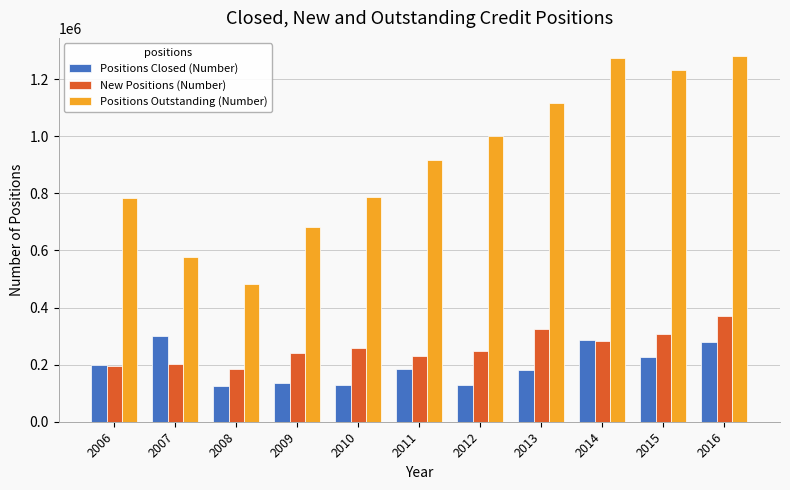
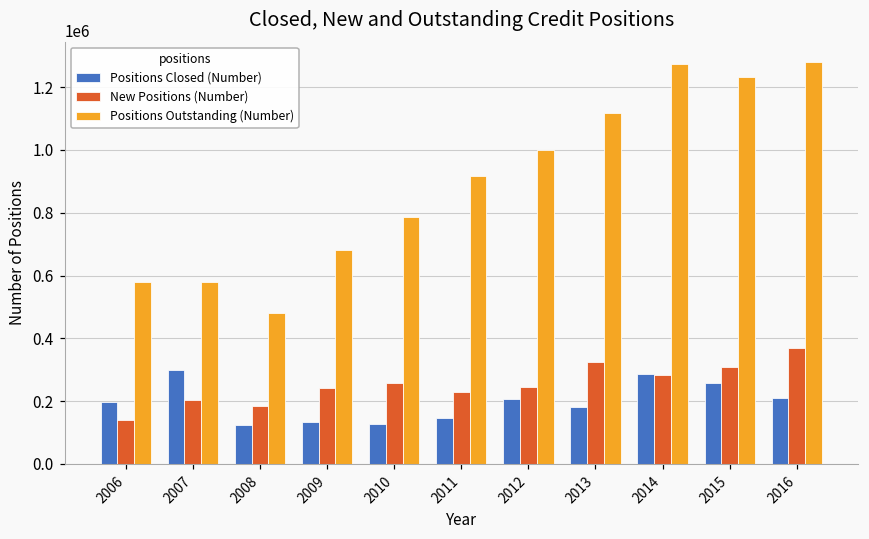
New Positions (Number), 2006: 200000 -> 140000
Positions Outstanding (Number), 2006: 780000 -> 580000
Positions Closed (Number), 2011: 190000 -> 150000
Positions Closed (Number), 2012: 130000 -> 210000
Positions Closed (Number), 2015: 230000 -> 260000
Positions Closed (Number), 2016: 280000 -> 210000
